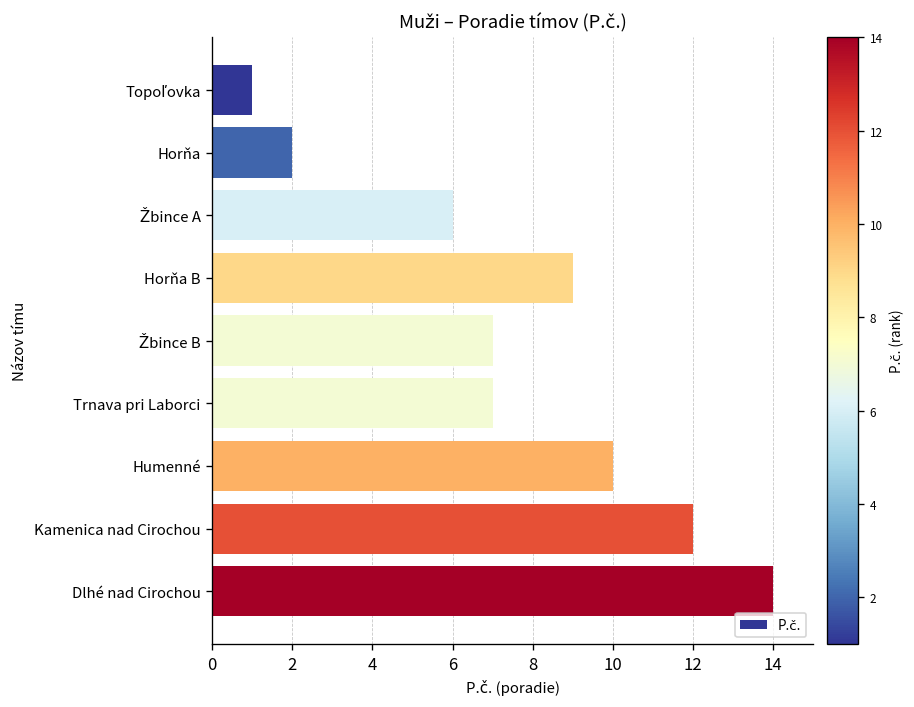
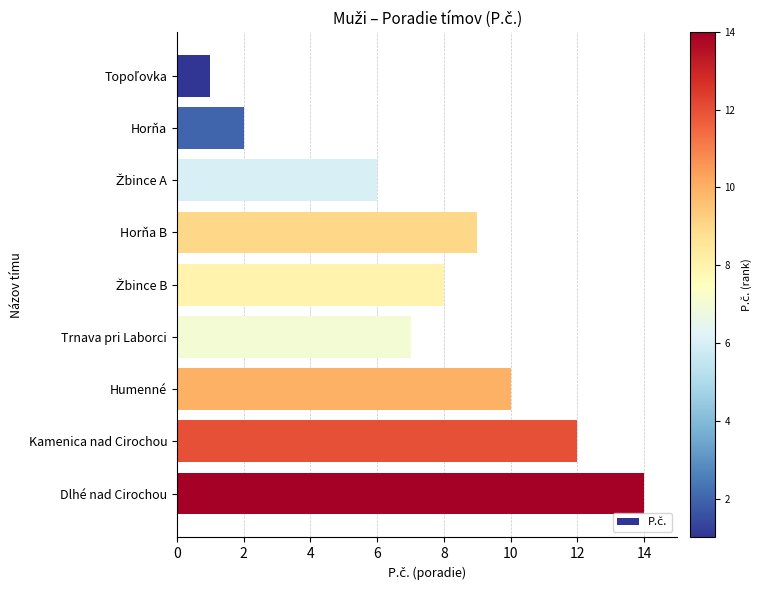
Žbince B: 7 -> 8
